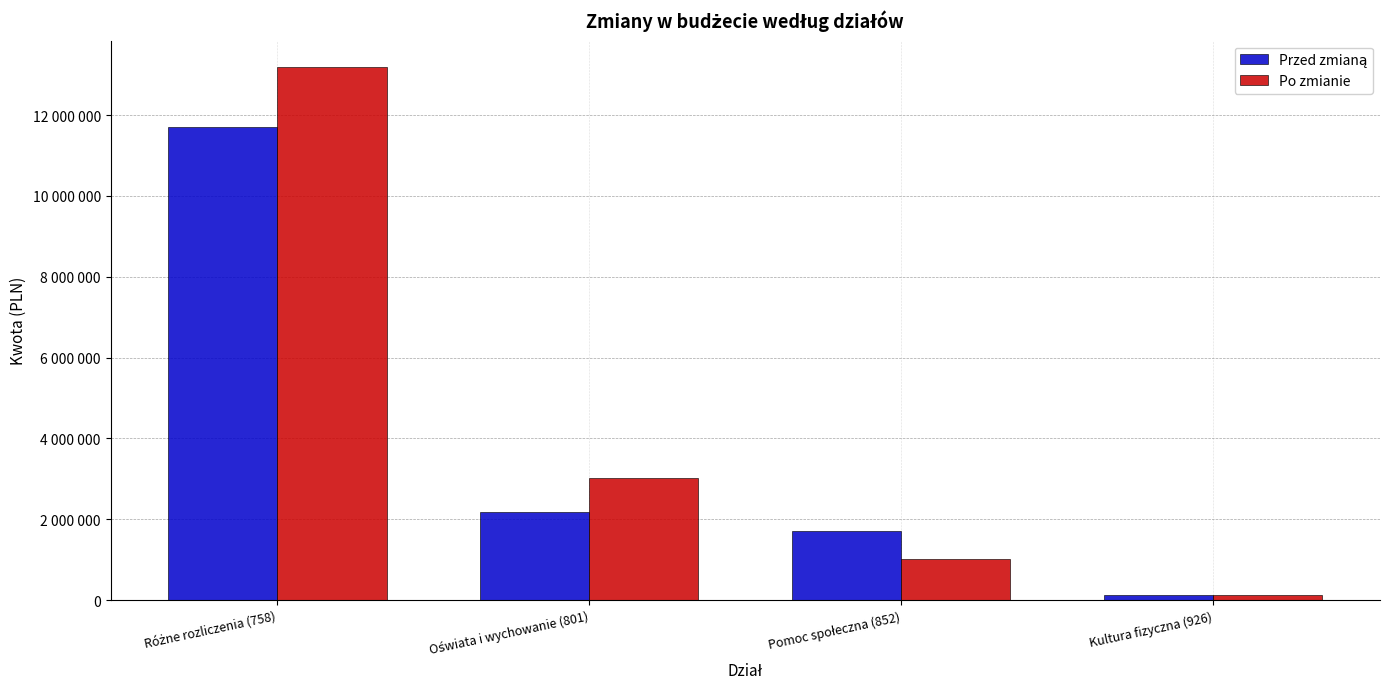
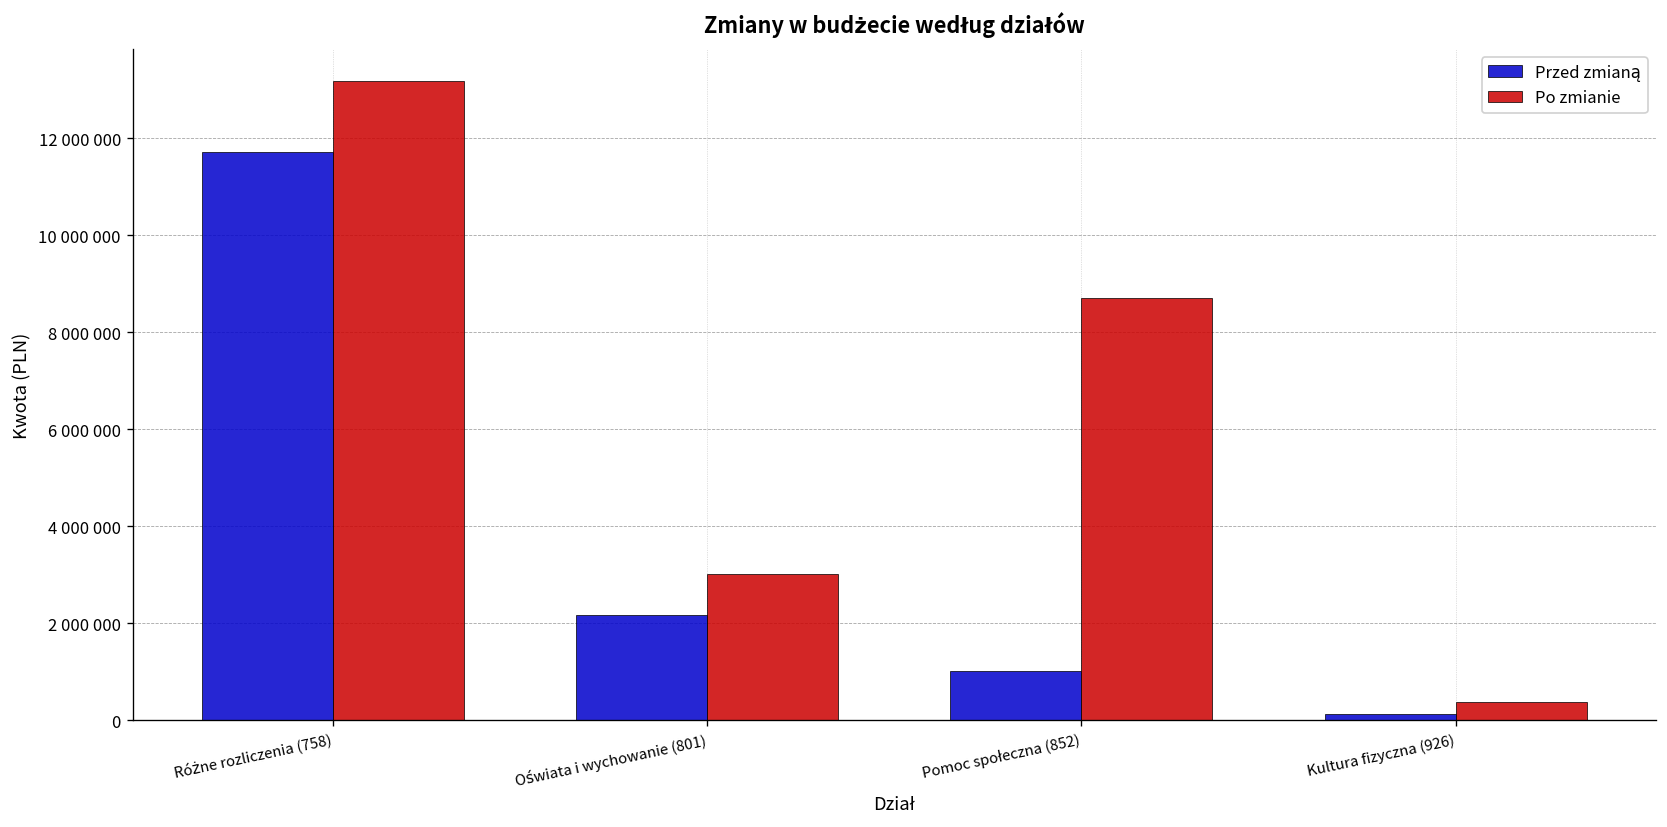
Przed zmianą, Pomoc społeczna (852): 1700000 -> 1000000
Po zmianie, Pomoc społeczna (852): 1000000 -> 8700000
Po zmianie, Kultura fizyczna (926): 100000 -> 400000
